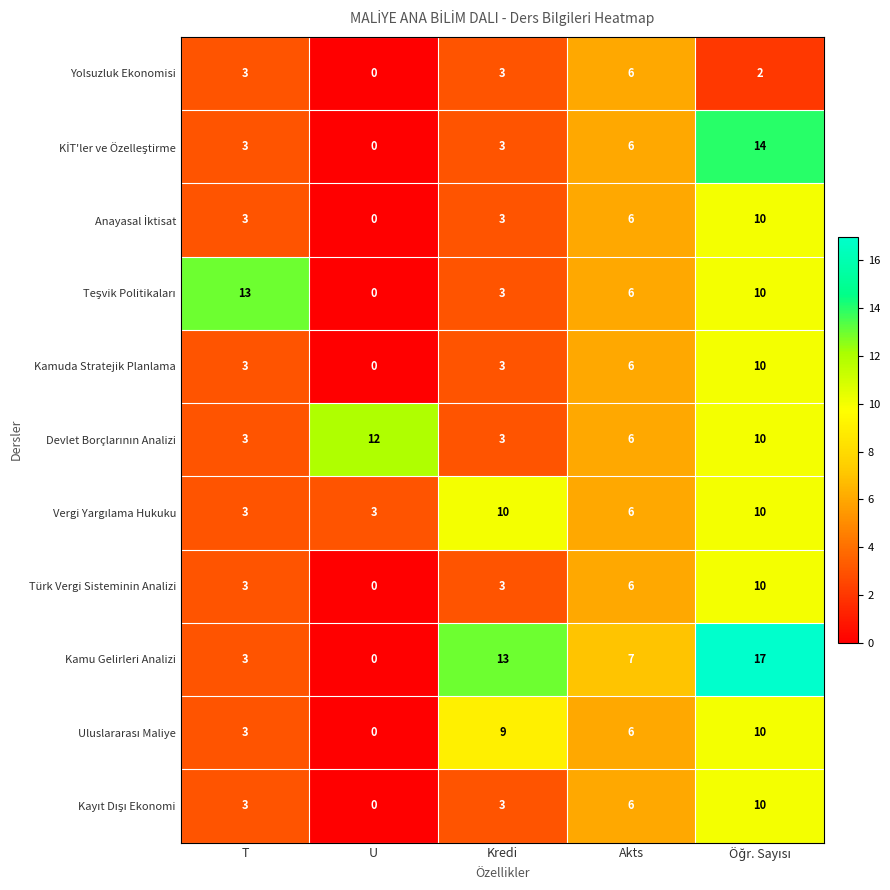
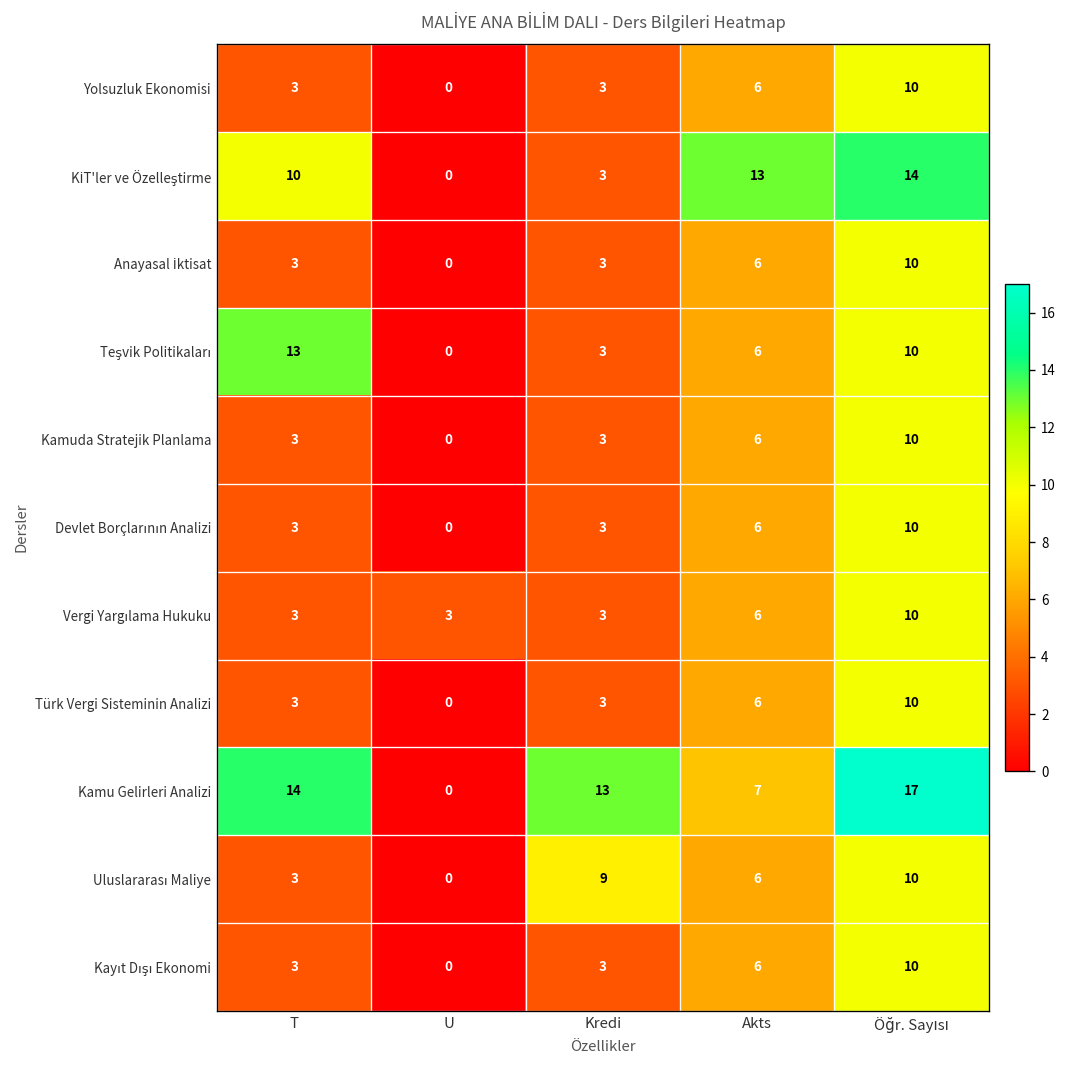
Yolsuzluk Ekonomisi, Öğr. Sayısı: 2 -> 10
KİT'ler ve Özelleştirme, T: 3 -> 10
KİT'ler ve Özelleştirme, Akts: 6 -> 13
Devlet Borçlarının Analizi, U: 12 -> 0
Vergi Yargılama Hukuku, Kredi: 10 -> 3
Kamu Gelirleri Analizi, T: 3 -> 14
